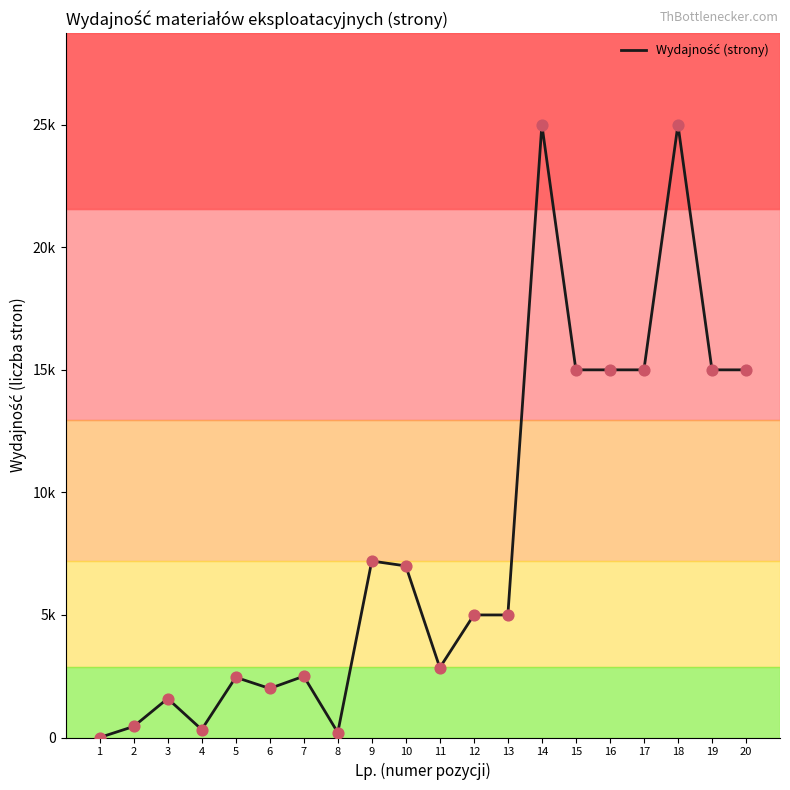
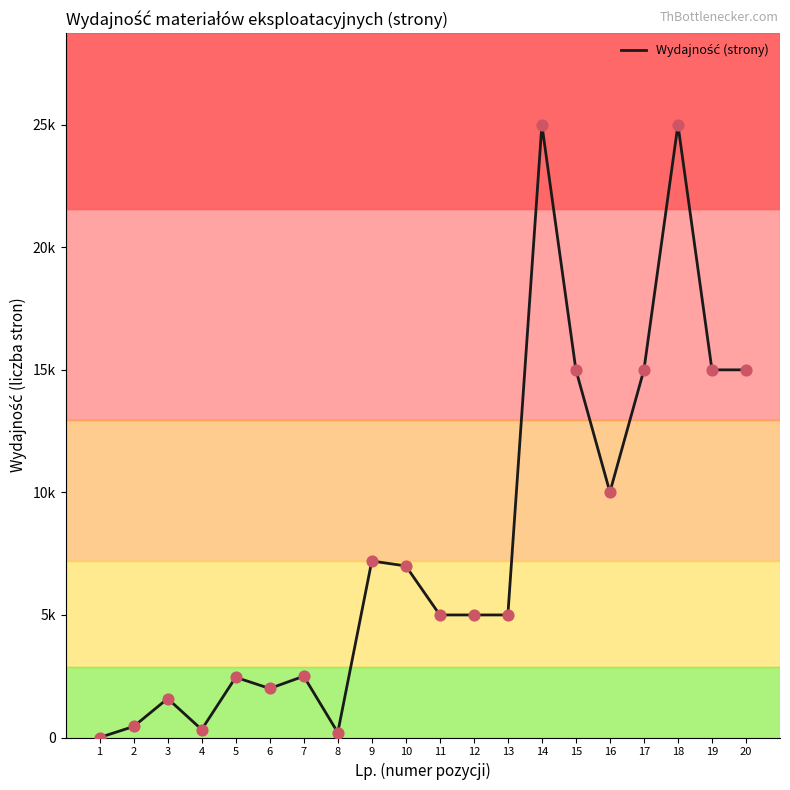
11: 2800 -> 5000
16: 15000 -> 10000
